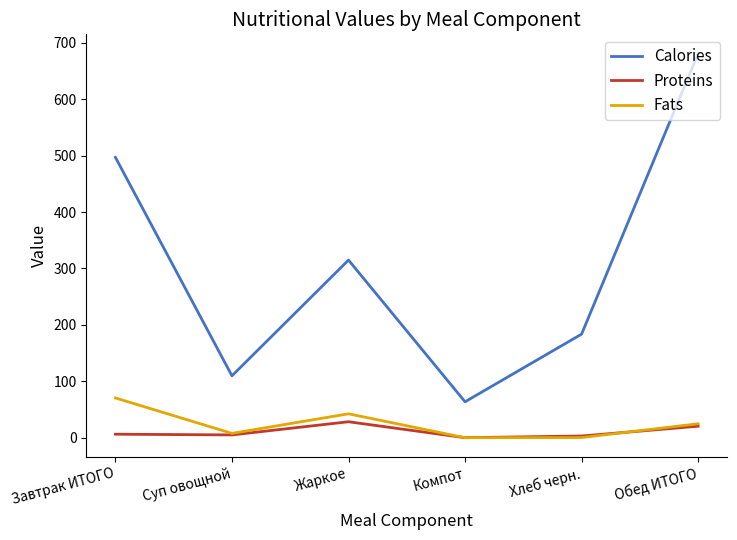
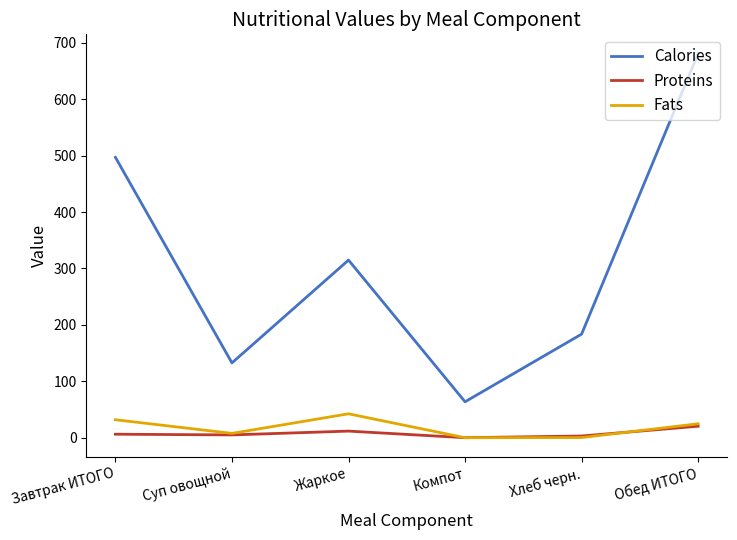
Fats, Завтрак ИТОГО: 70 -> 30
Calories, Суп овощной: 110 -> 130
Proteins, Жаркое: 30 -> 10
